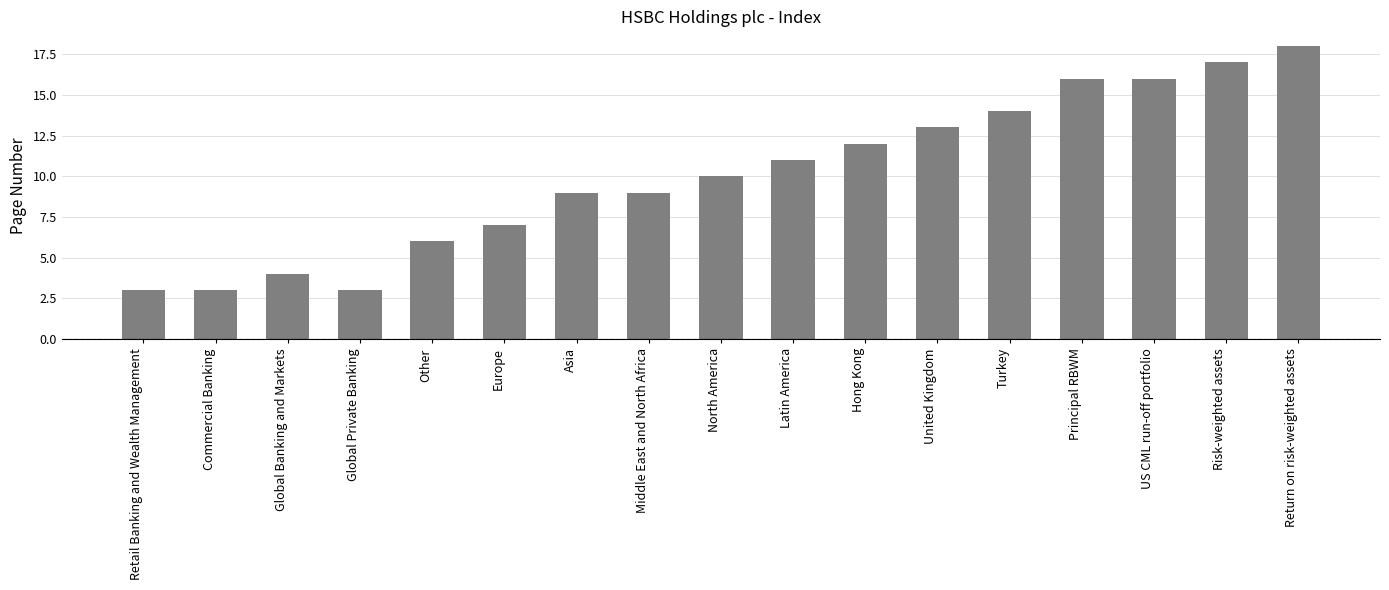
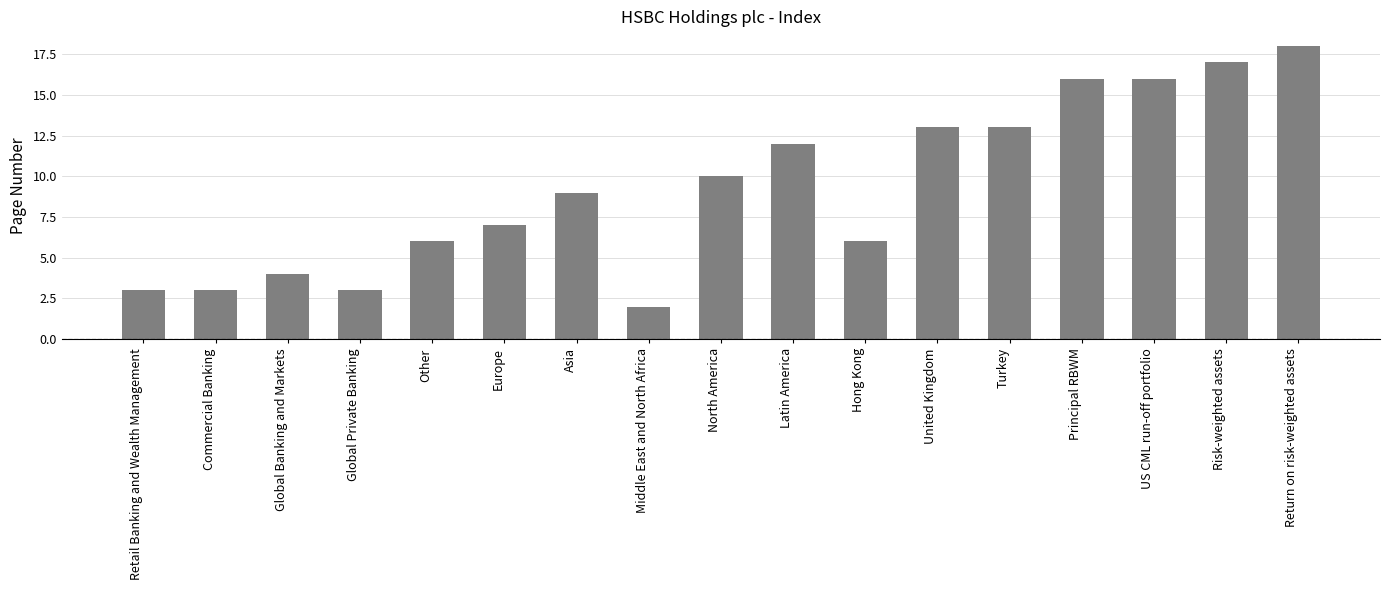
Middle East and North Africa: 9 -> 2
Latin America: 11 -> 12
Hong Kong: 12 -> 6
Turkey: 14 -> 13
